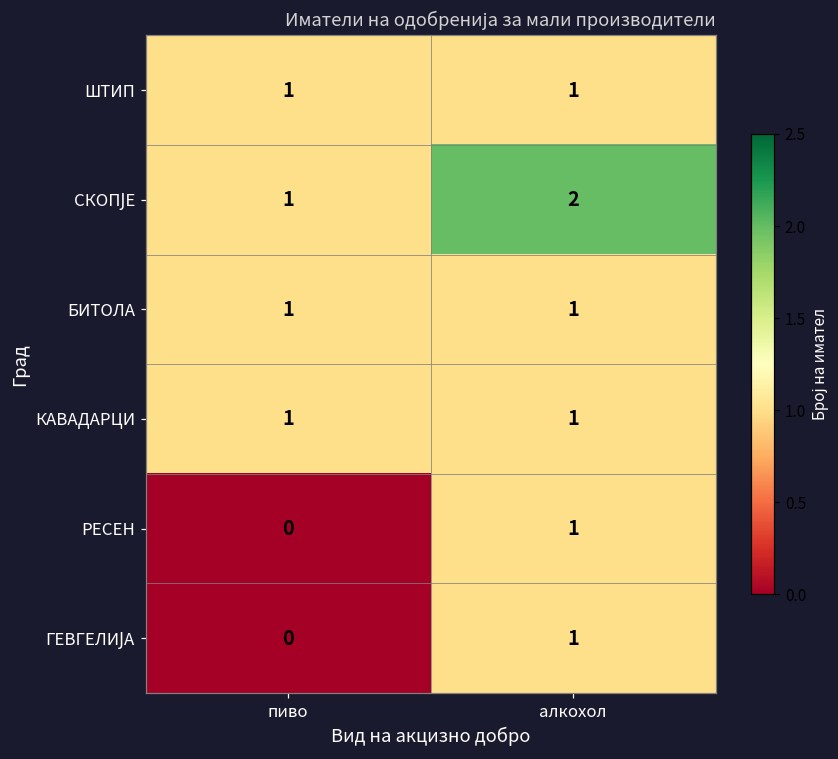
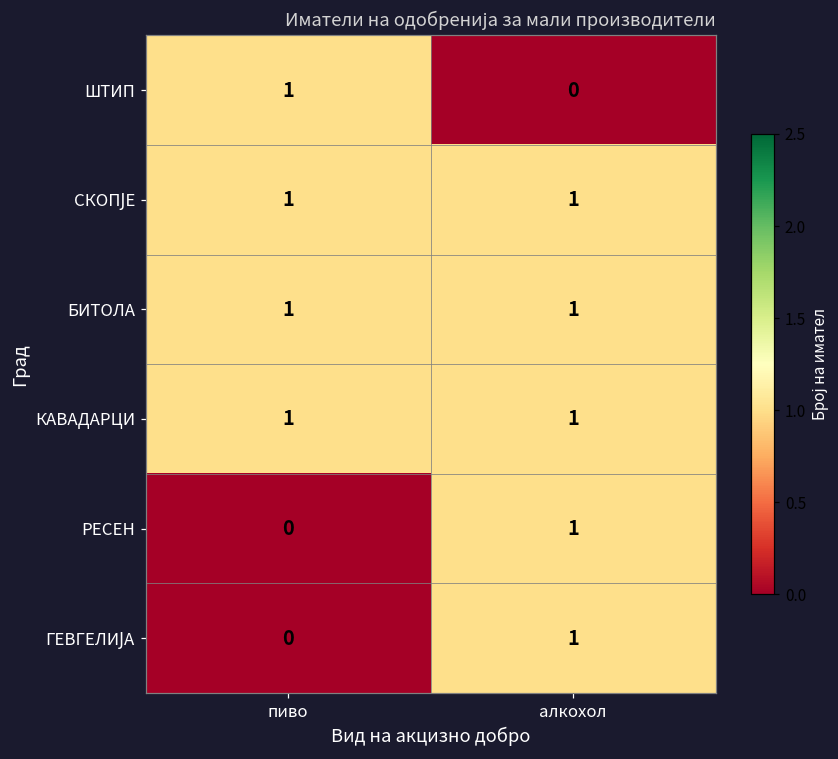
ШТИП, алкохол: 1 -> 0
СКОПЈЕ, алкохол: 2 -> 1
